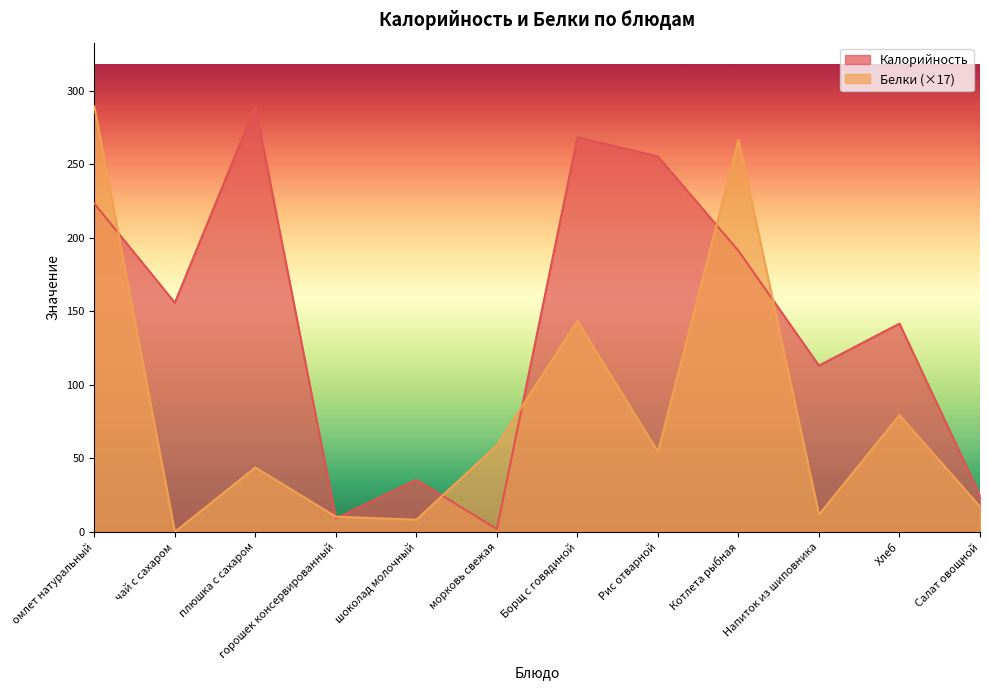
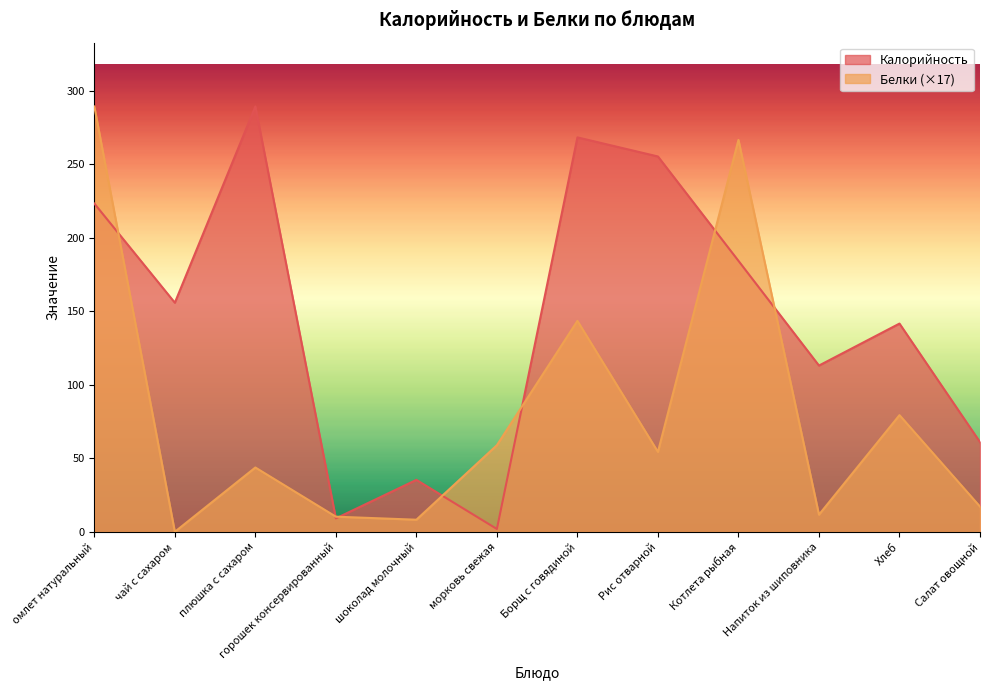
Калорийность, Котлета рыбная: 191 -> 184
Калорийность, Салат овощной: 25 -> 61
